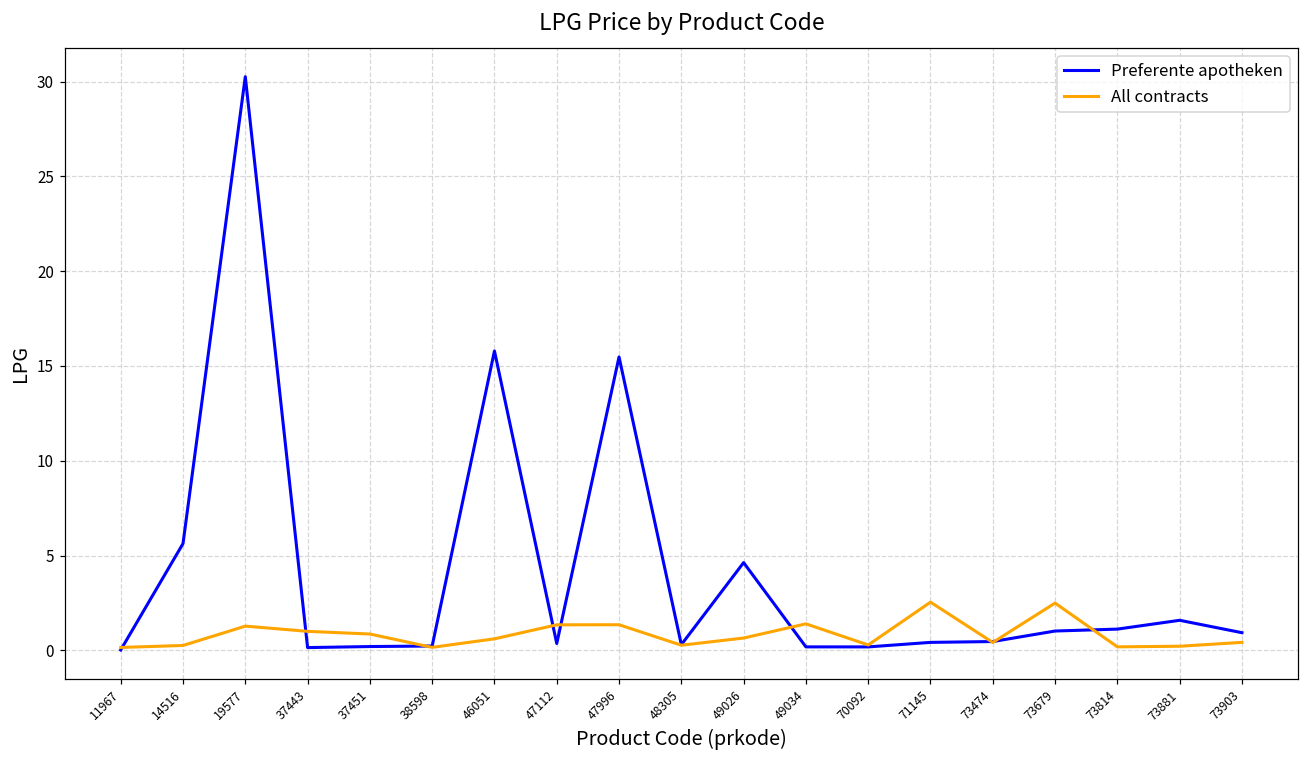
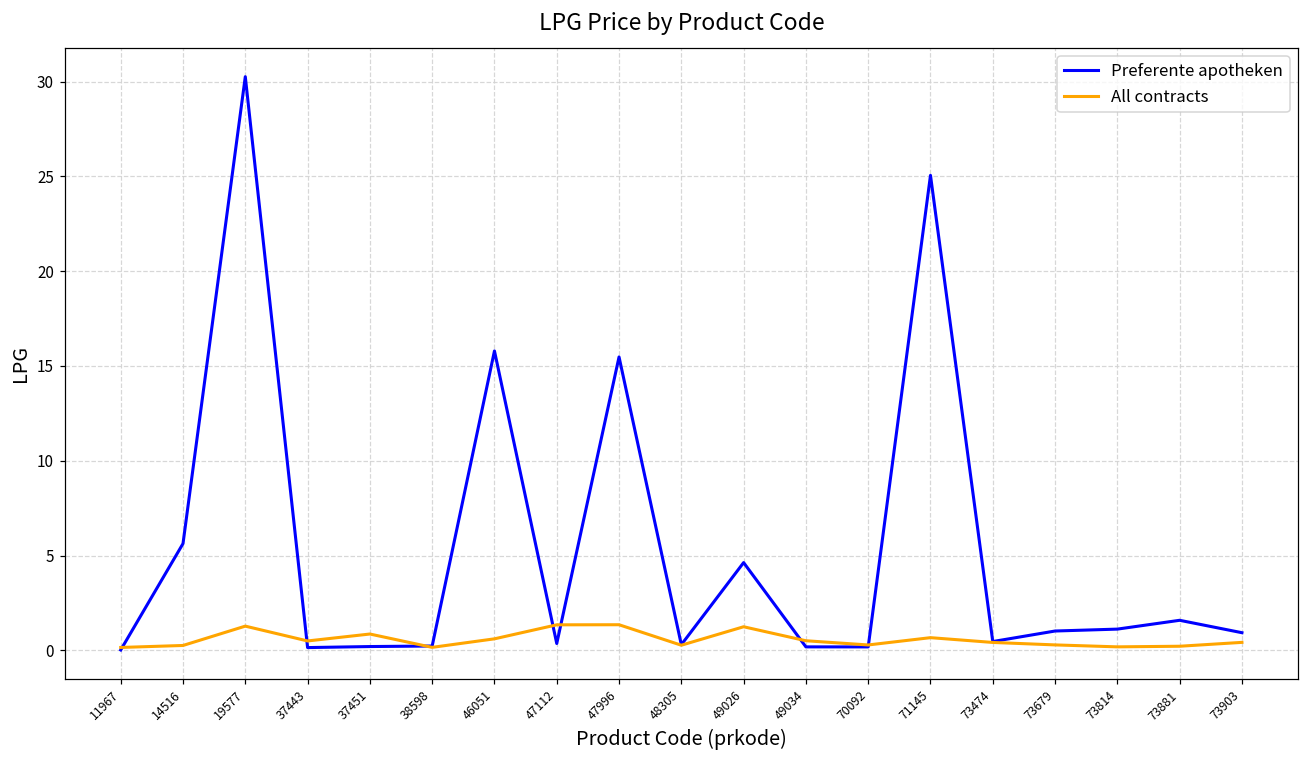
All contracts, 37443: 1.0 -> 0.5
All contracts, 49026: 0.6 -> 1.2
All contracts, 49034: 1.4 -> 0.5
Preferente apotheken, 71145: 0.4 -> 25.1
All contracts, 71145: 2.5 -> 0.7
All contracts, 73679: 2.5 -> 0.3
